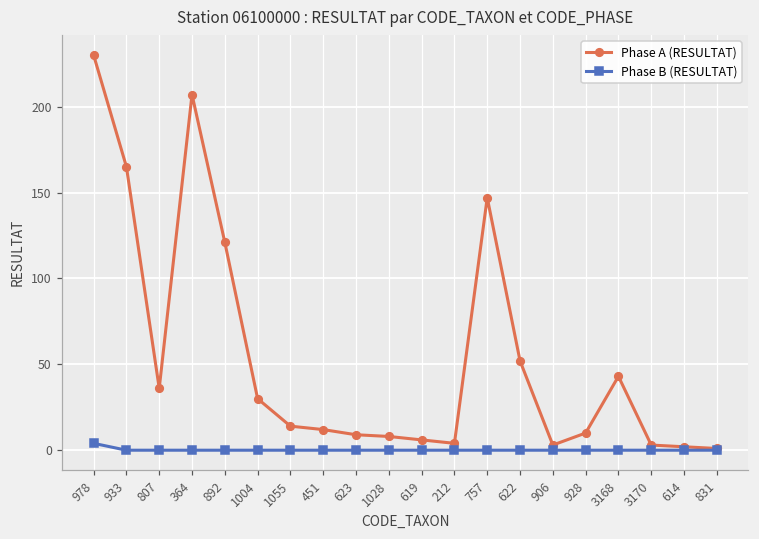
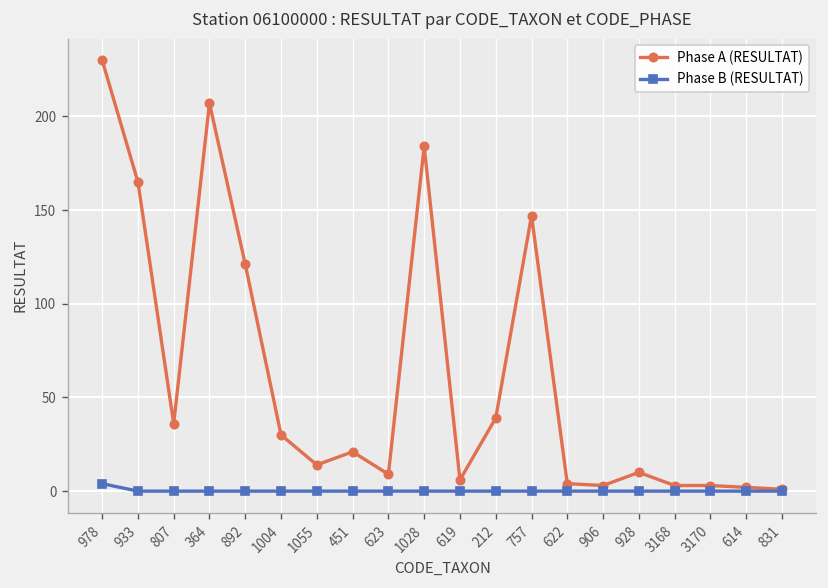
Phase A (RESULTAT), 451: 12 -> 21
Phase A (RESULTAT), 1028: 8 -> 184
Phase A (RESULTAT), 212: 4 -> 39
Phase A (RESULTAT), 622: 52 -> 4
Phase A (RESULTAT), 3168: 43 -> 3
